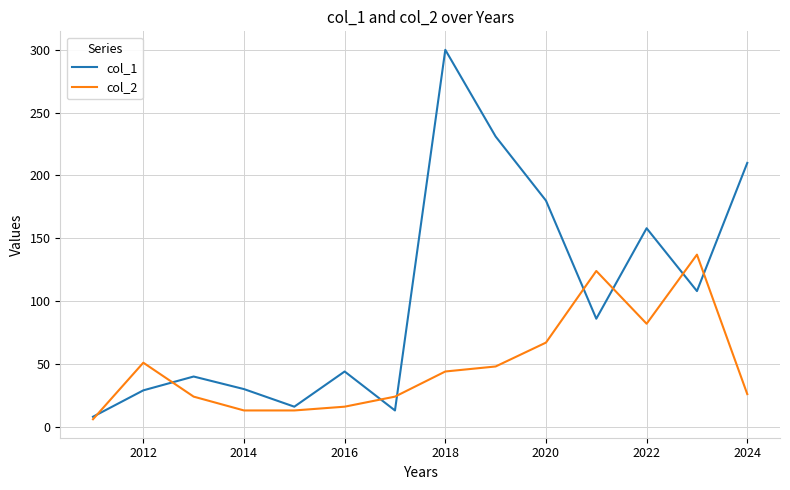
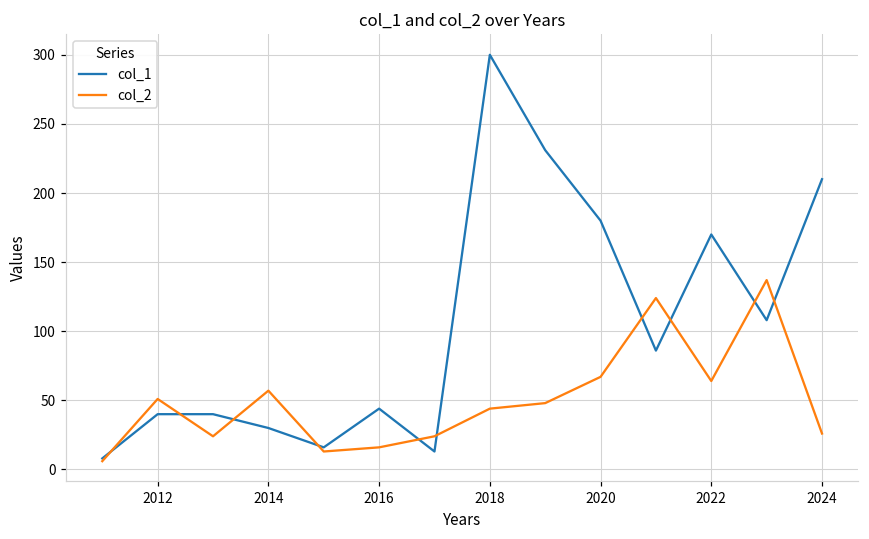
col_1, 2012: 29 -> 40
col_2, 2014: 13 -> 57
col_1, 2022: 158 -> 170
col_2, 2022: 82 -> 64
